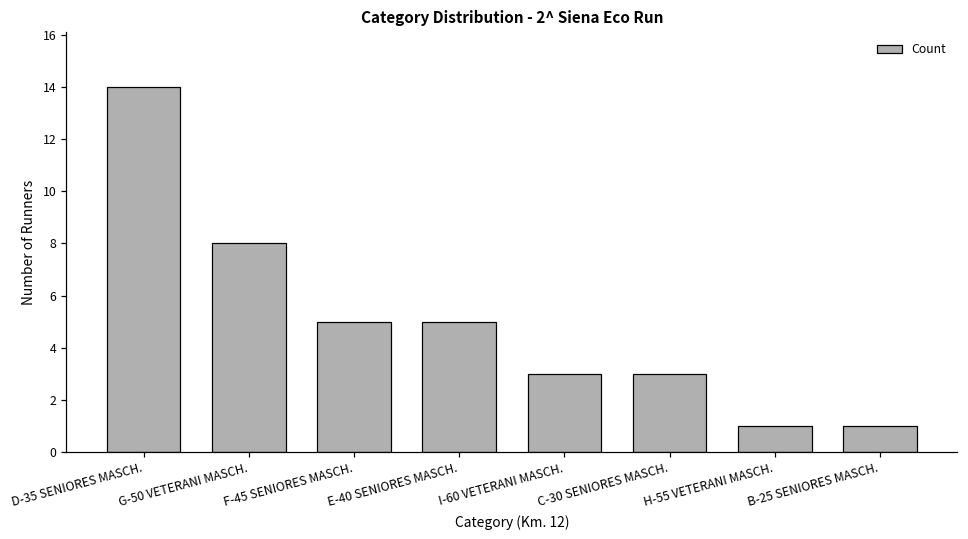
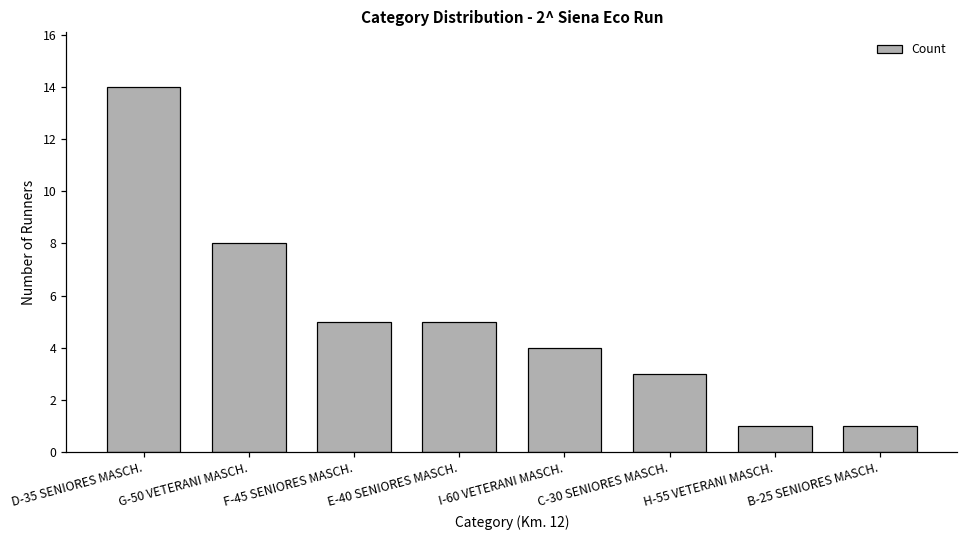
I-60 VETERANI MASCH.: 3 -> 4
